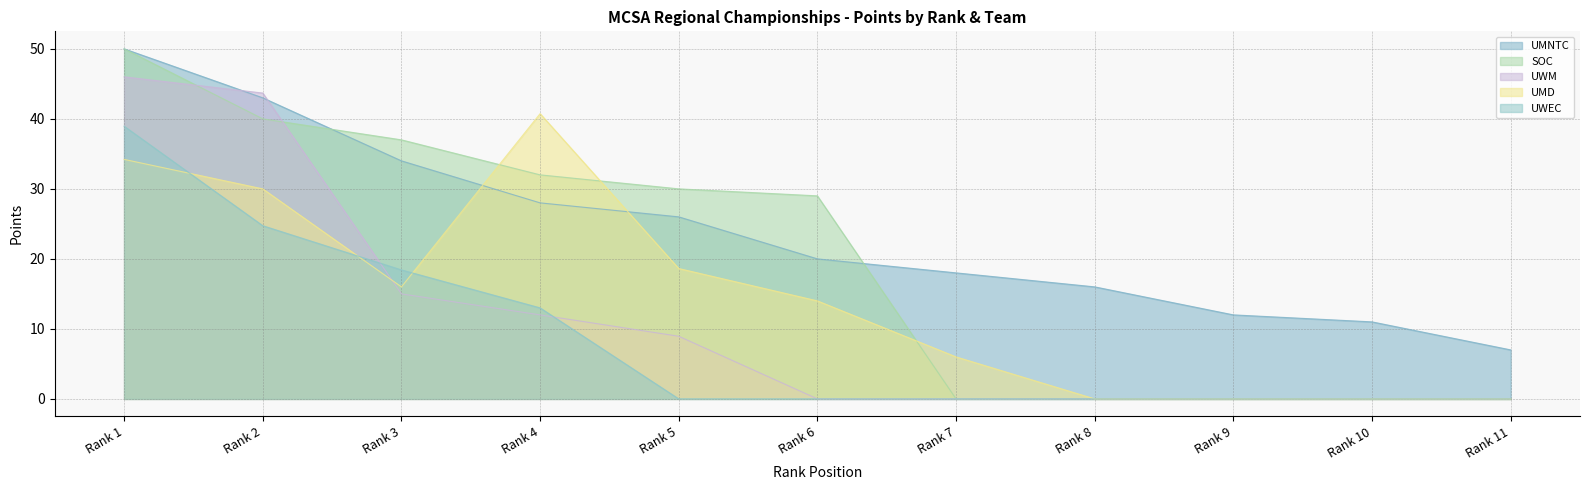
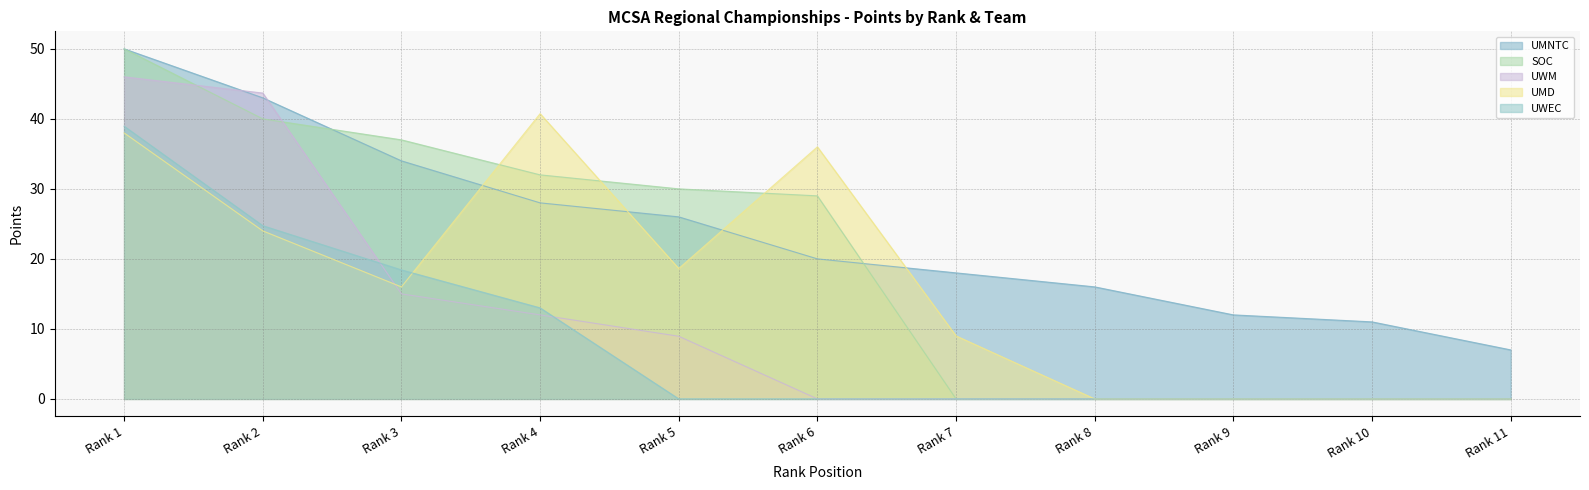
UMD, Rank 1: 34 -> 38
UMD, Rank 2: 30 -> 24
UMD, Rank 6: 14 -> 36
UMD, Rank 7: 6 -> 9
